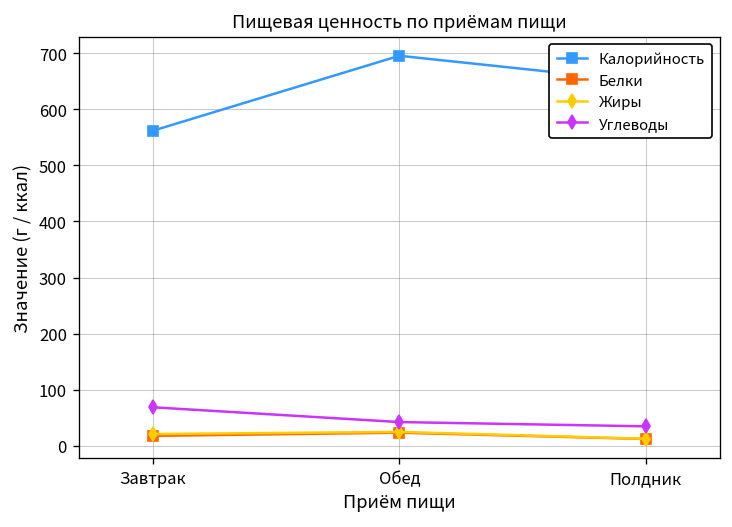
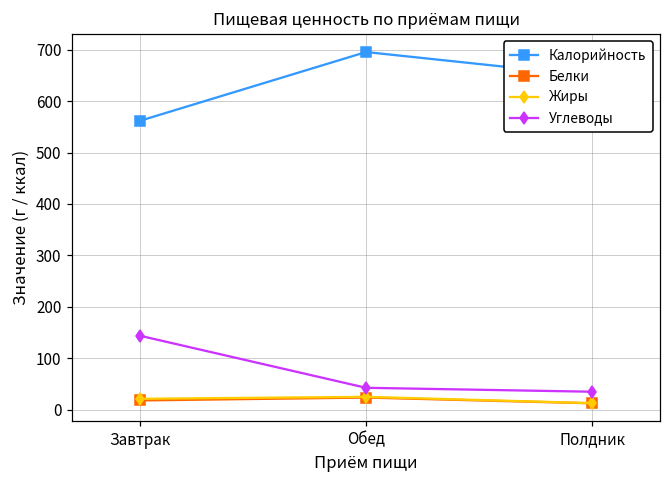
Углеводы, Завтрак: 70 -> 140
